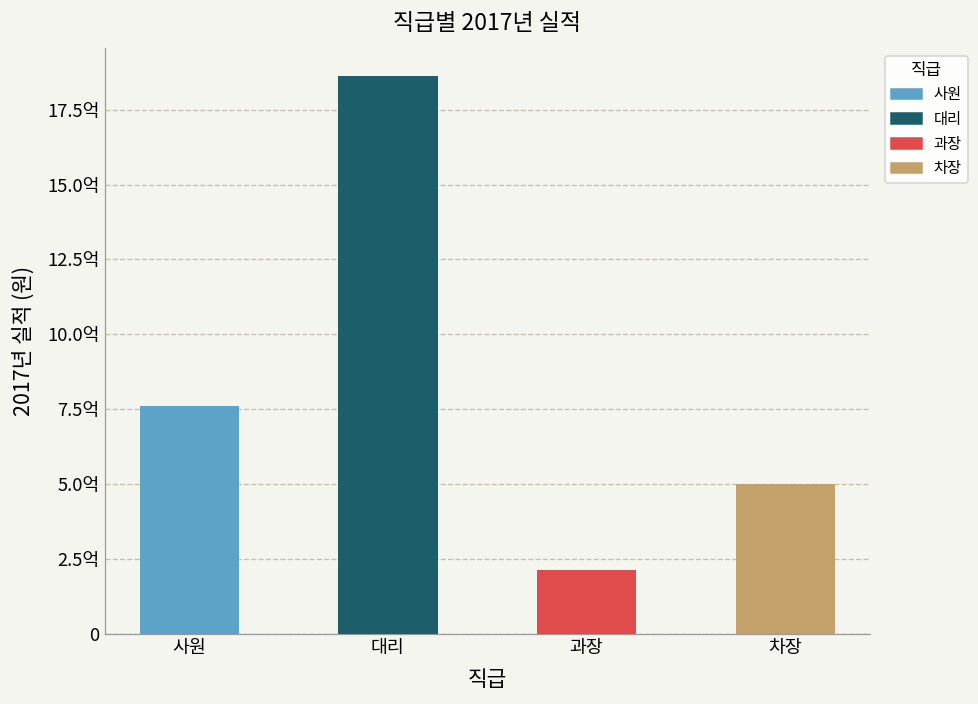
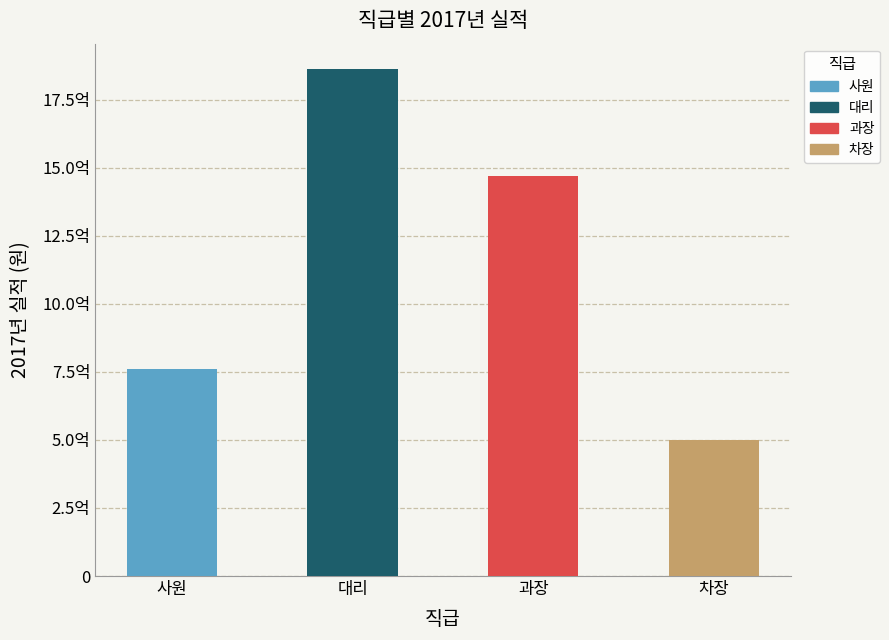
과장: 2.1억 -> 14.7억
